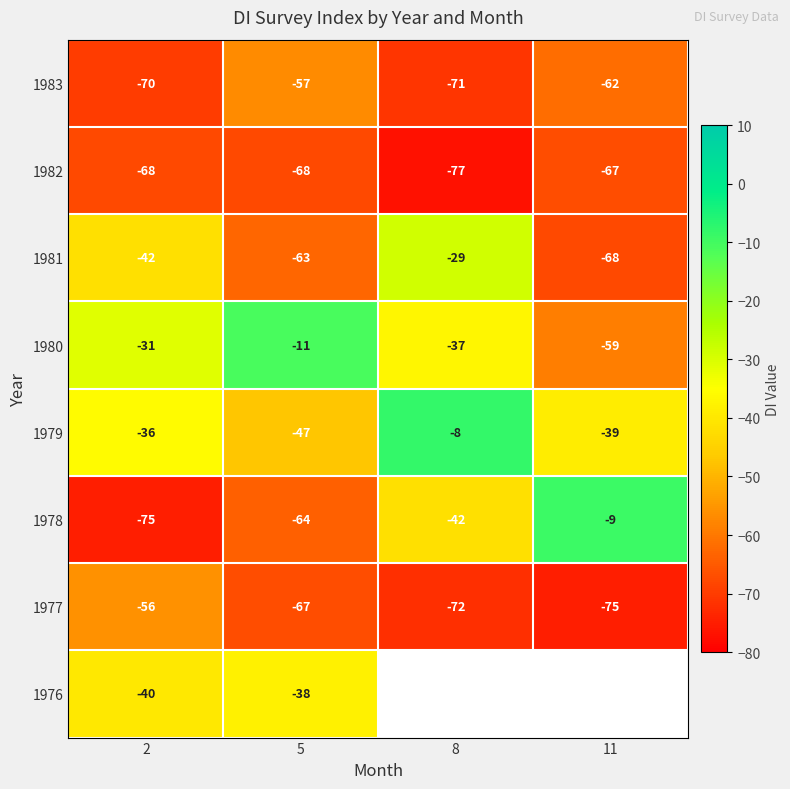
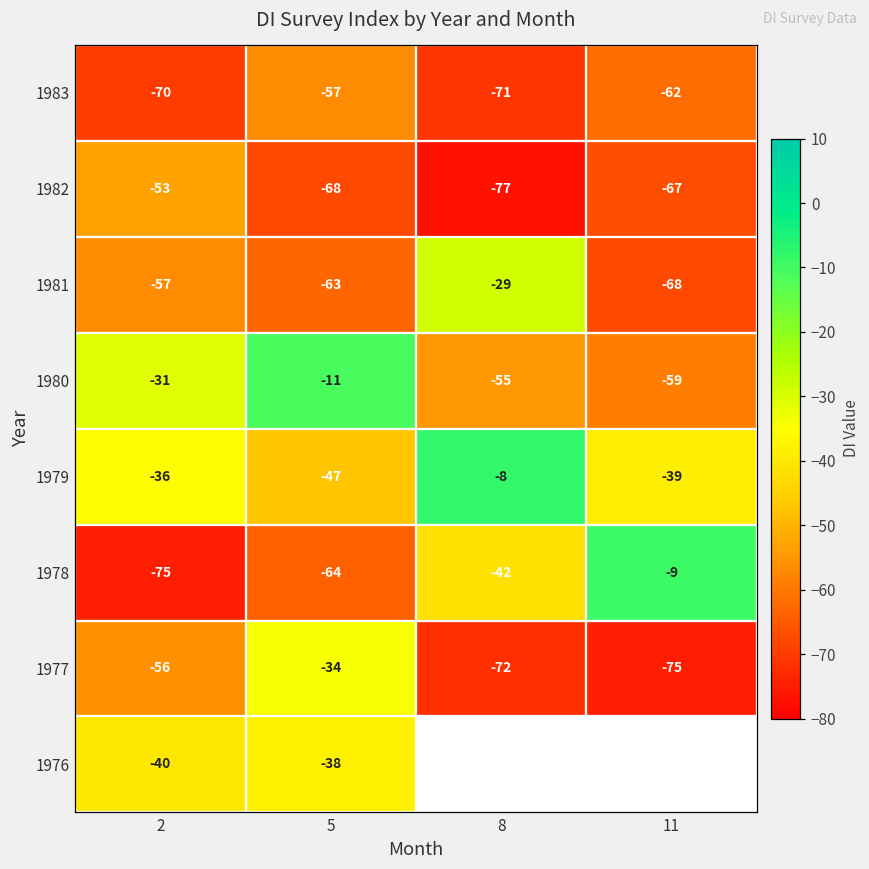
1982, 2: -68 -> -53
1981, 2: -42 -> -57
1980, 8: -37 -> -55
1977, 5: -67 -> -34
